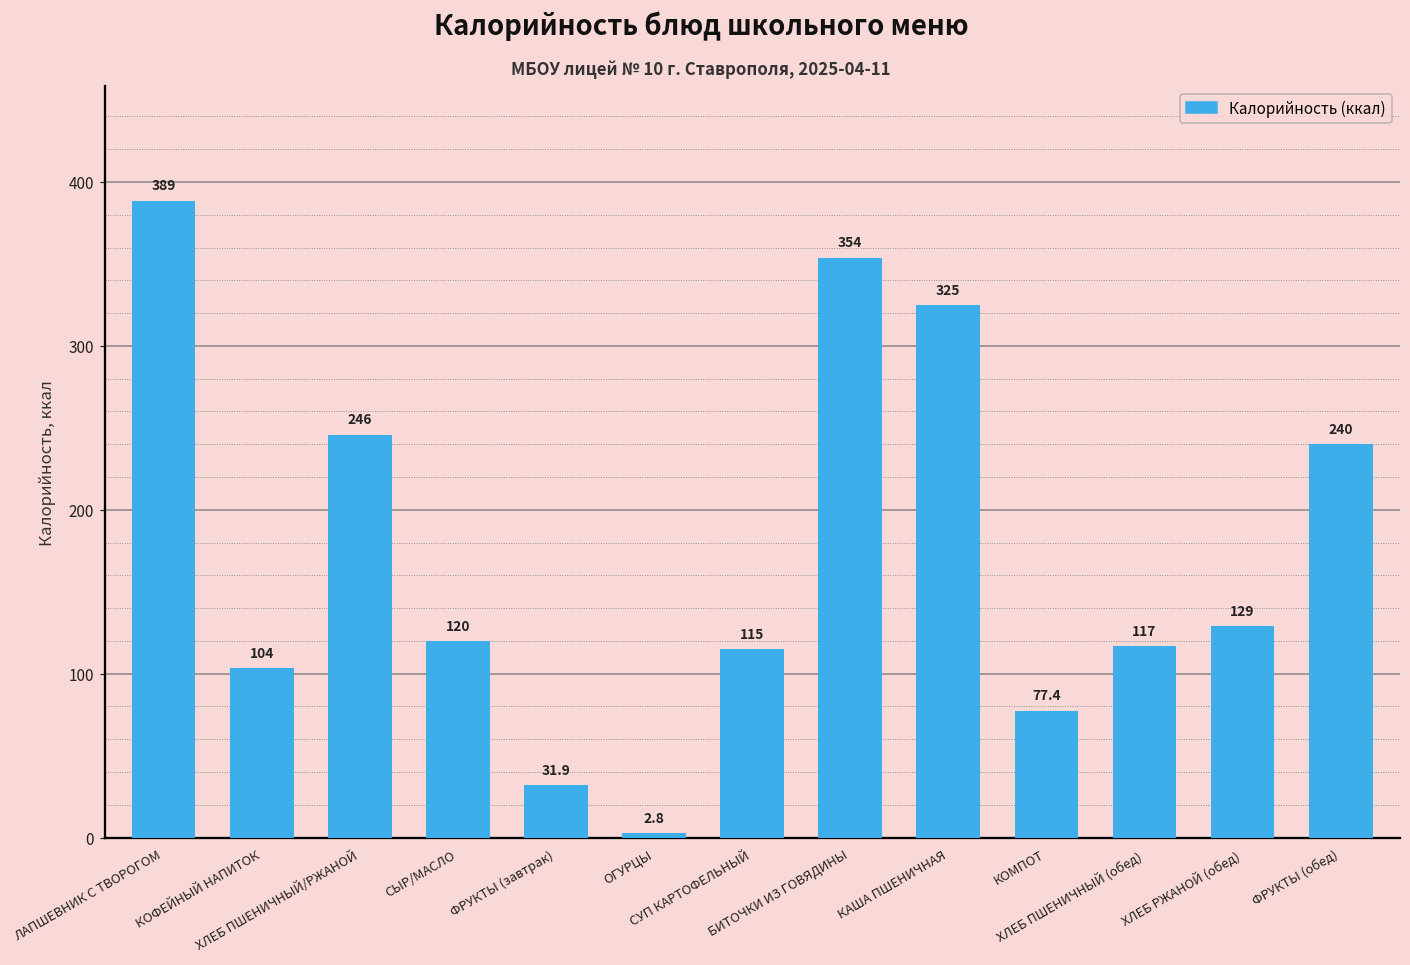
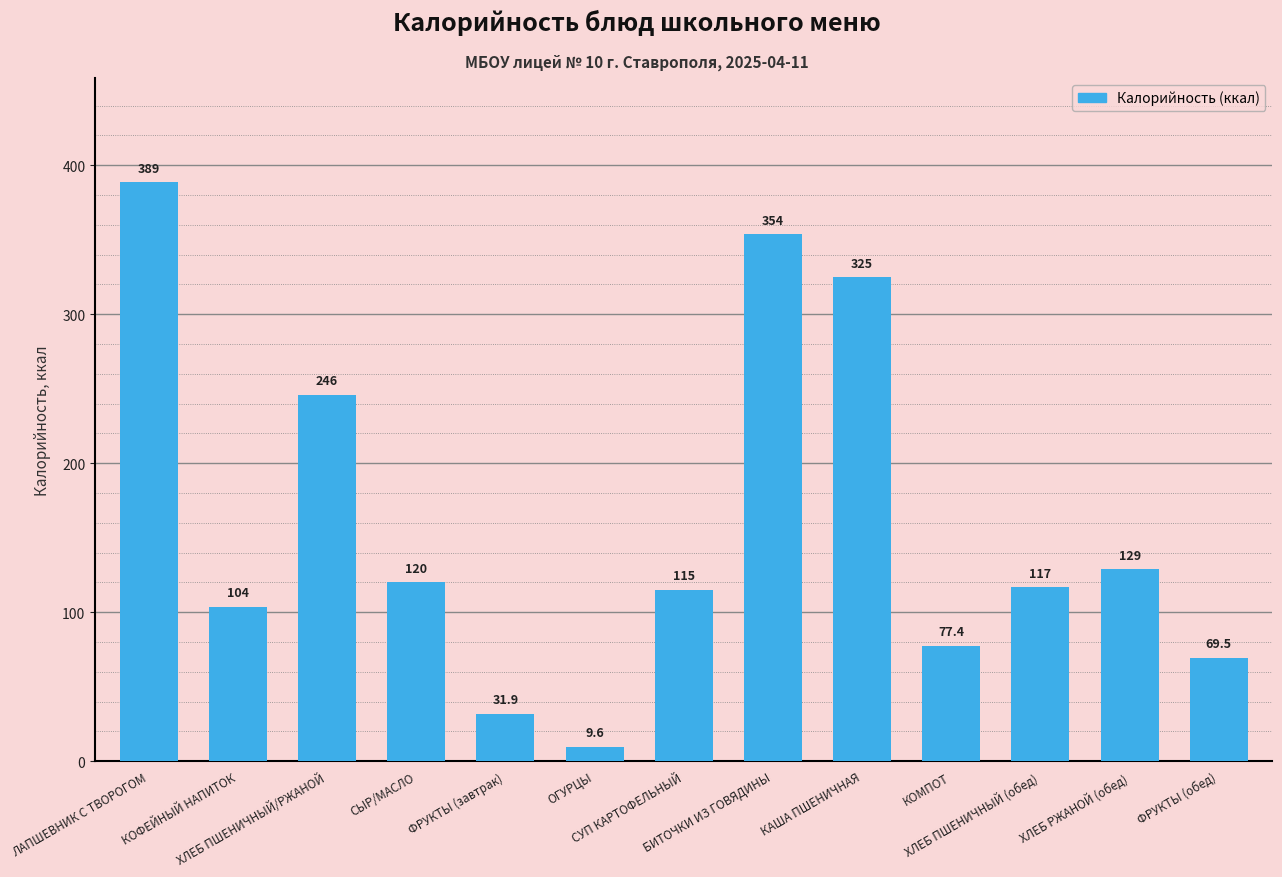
ОГУРЦЫ: 2.8 -> 9.6
ФРУКТЫ (обед): 240 -> 69.5
